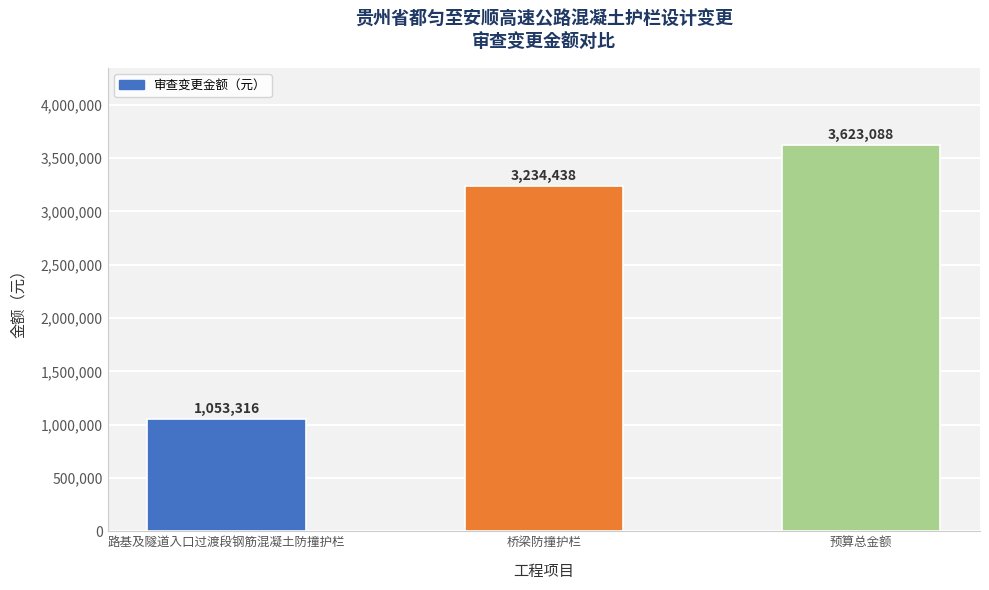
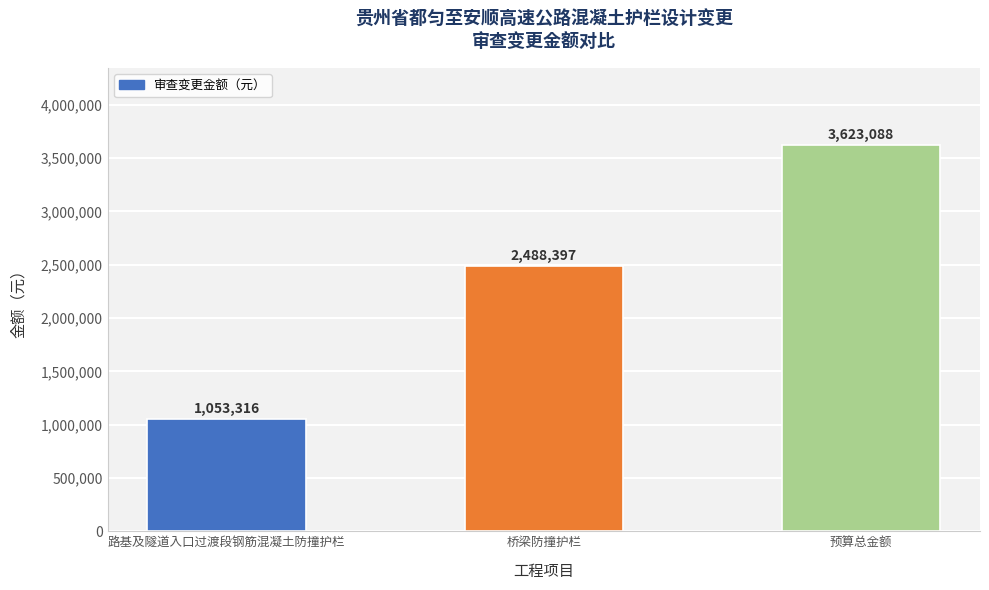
桥梁防撞护栏: 3,234,438 -> 2,488,397
